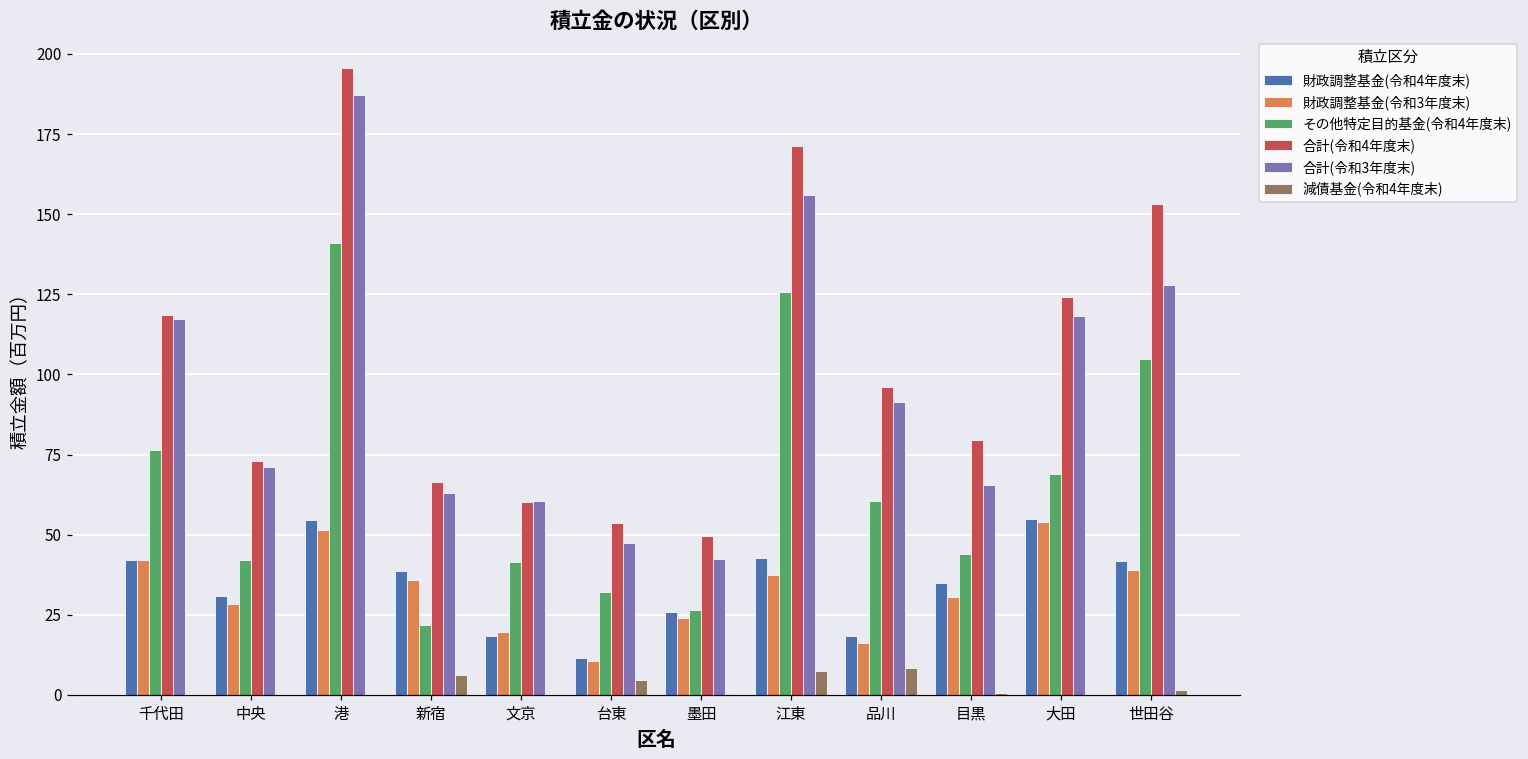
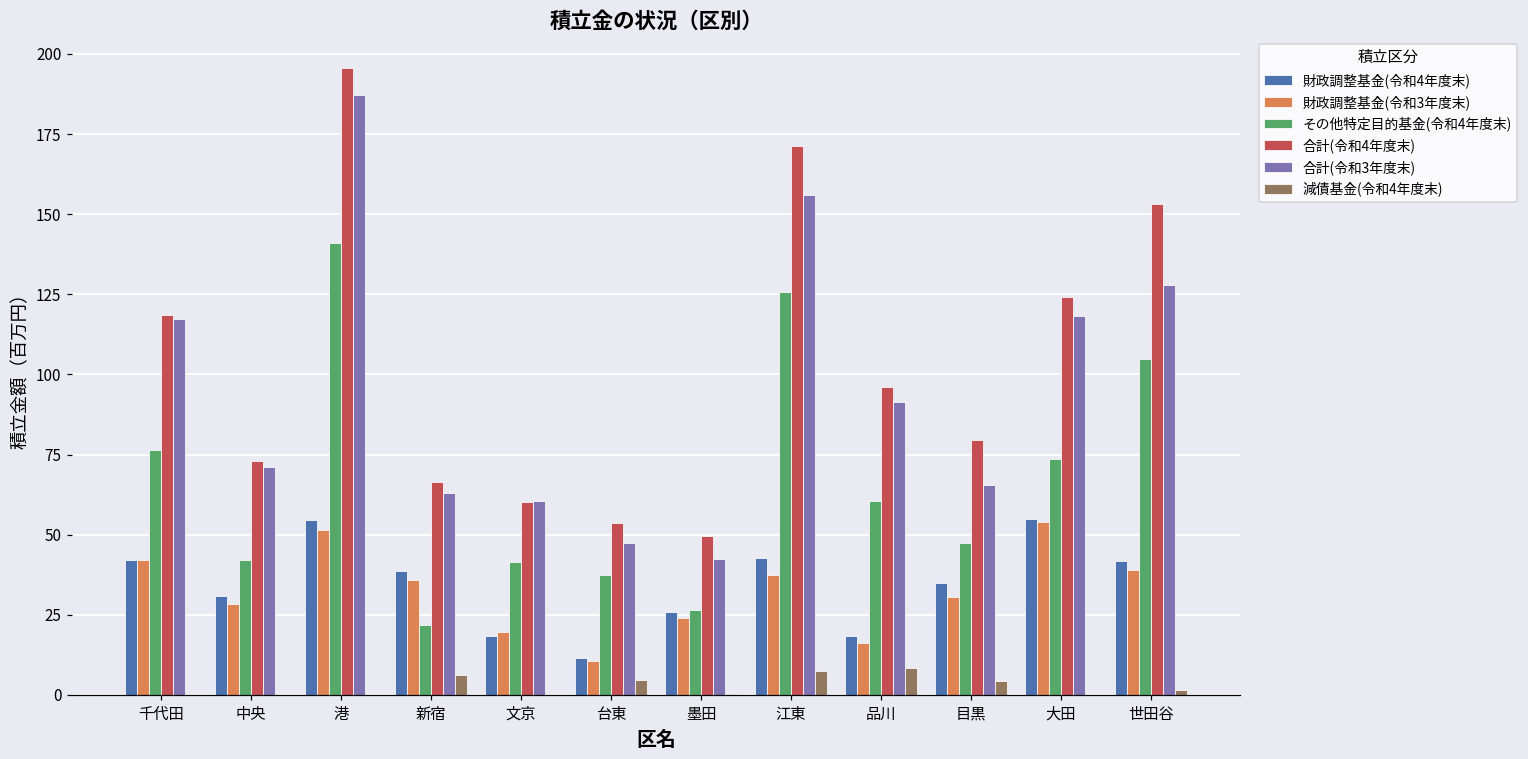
その他特定目的基金(令和4年度末), 台東: 32 -> 37
その他特定目的基金(令和4年度末), 目黒: 44 -> 48
減債基金(令和4年度末), 目黒: 1 -> 4
その他特定目的基金(令和4年度末), 大田: 69 -> 74
